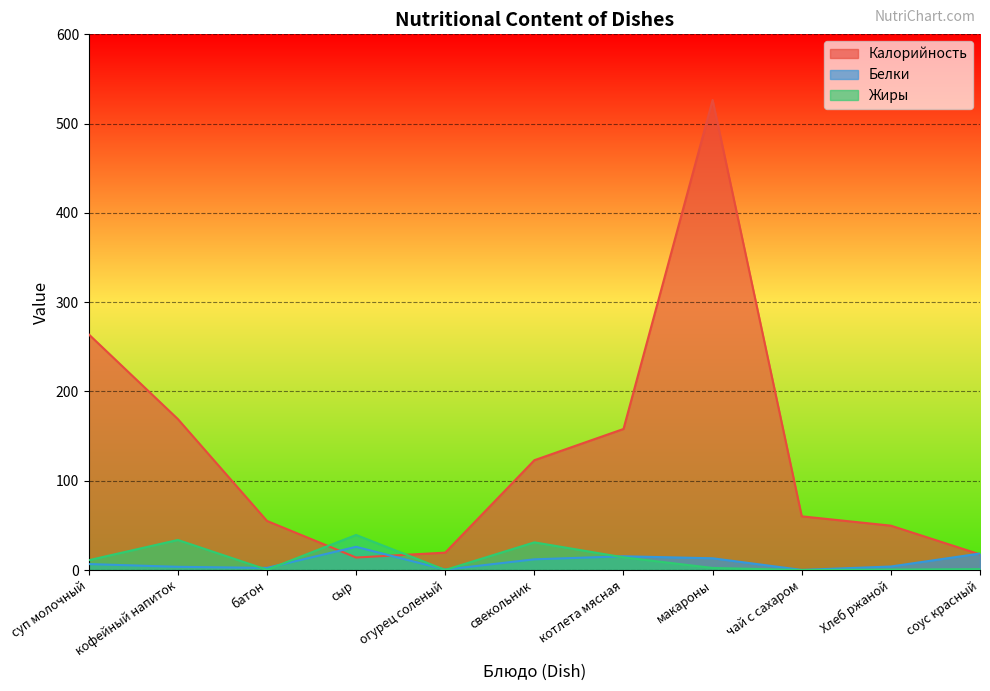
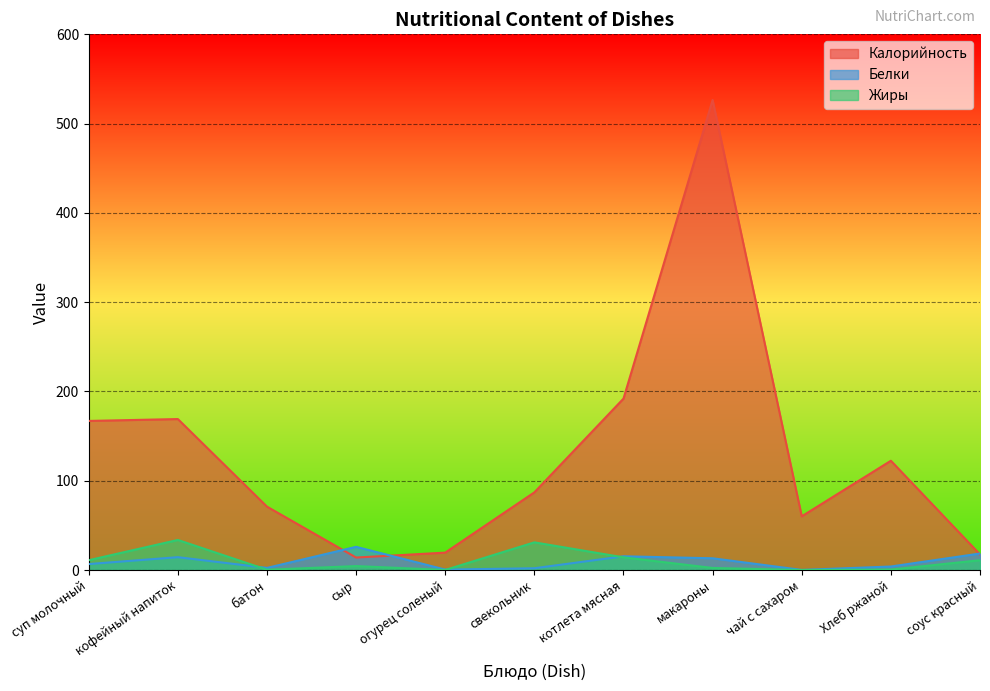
Калорийность, суп молочный: 260 -> 170
Белки, кофейный напиток: 0 -> 10
Калорийность, батон: 60 -> 70
Жиры, сыр: 40 -> 0
Калорийность, свекольник: 120 -> 90
Белки, свекольник: 10 -> 0
Калорийность, котлета мясная: 160 -> 190
Калорийность, Хлеб ржаной: 50 -> 120
Жиры, соус красный: 0 -> 10
